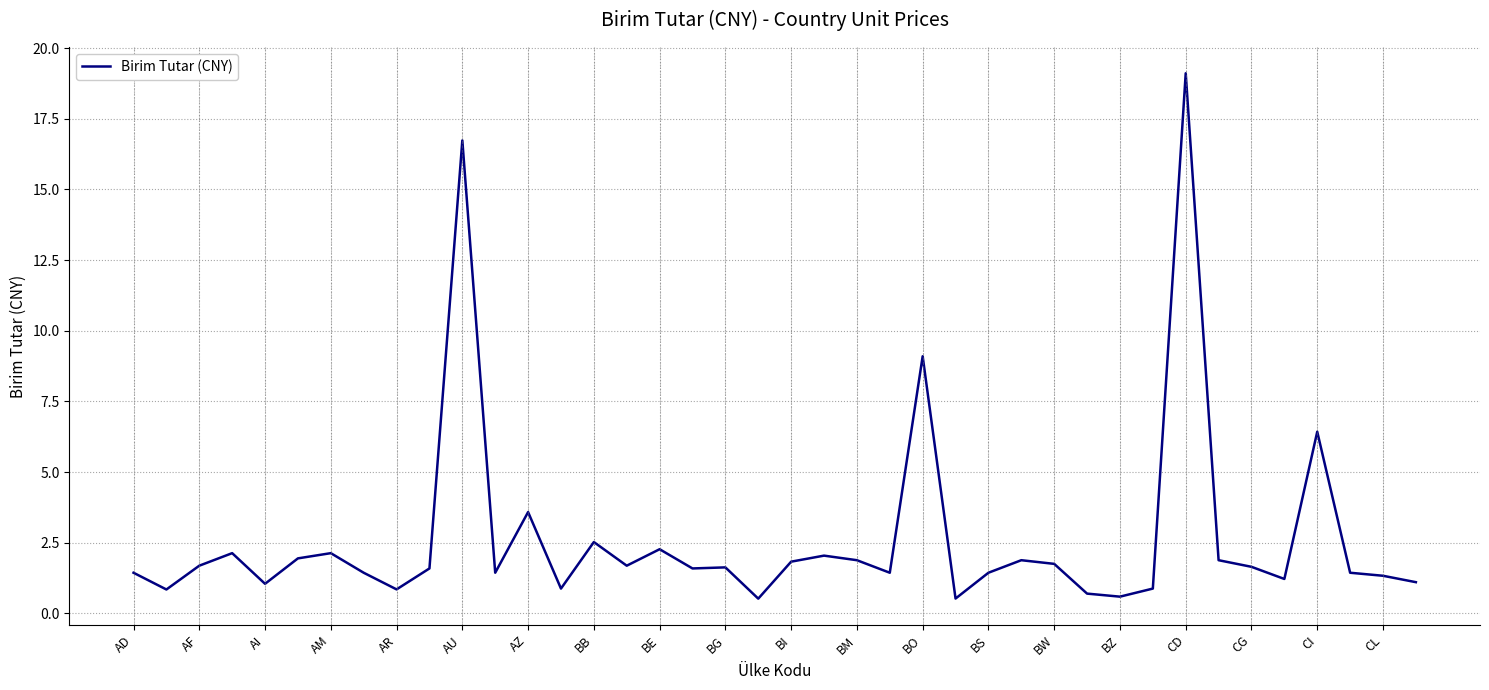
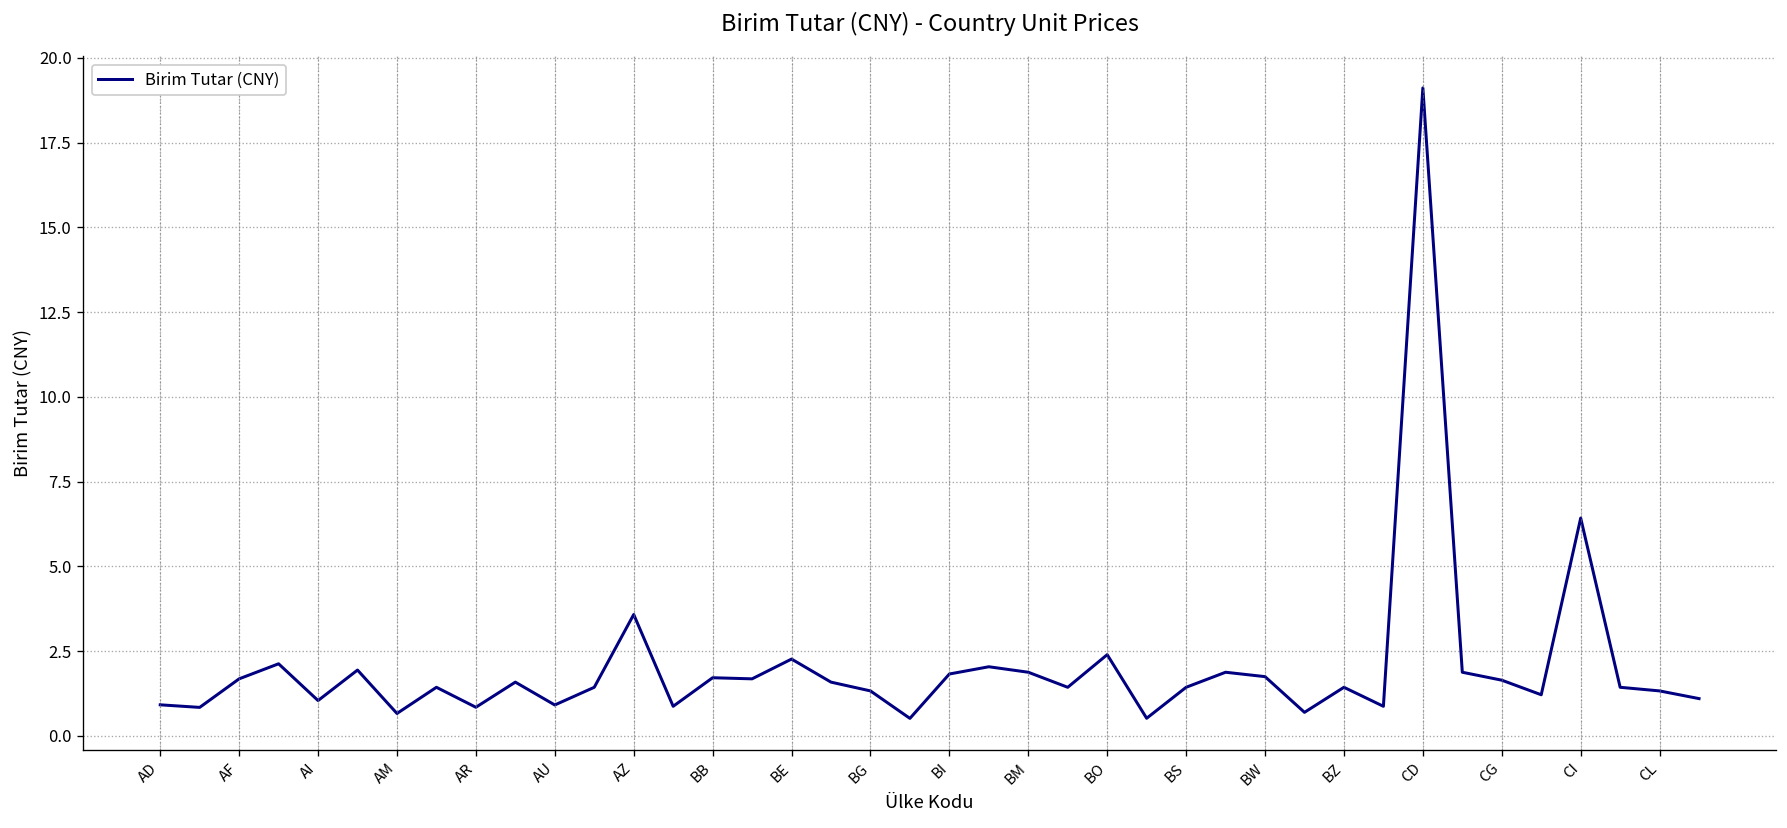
AD: 1.4 -> 0.9
AM: 2.1 -> 0.7
AU: 16.7 -> 0.9
BB: 2.5 -> 1.7
BG: 1.6 -> 1.3
BO: 9.1 -> 2.4
BZ: 0.6 -> 1.4
